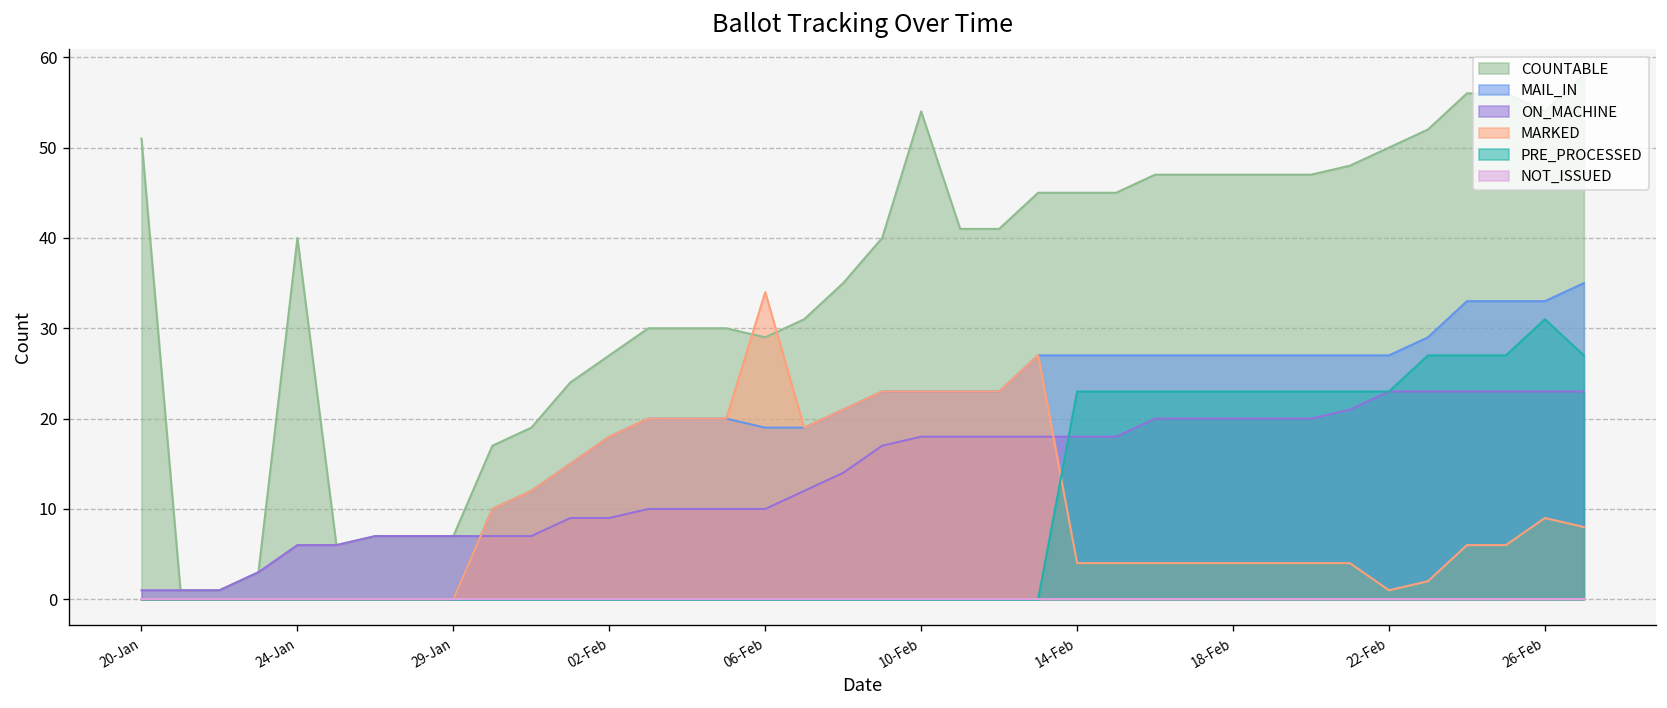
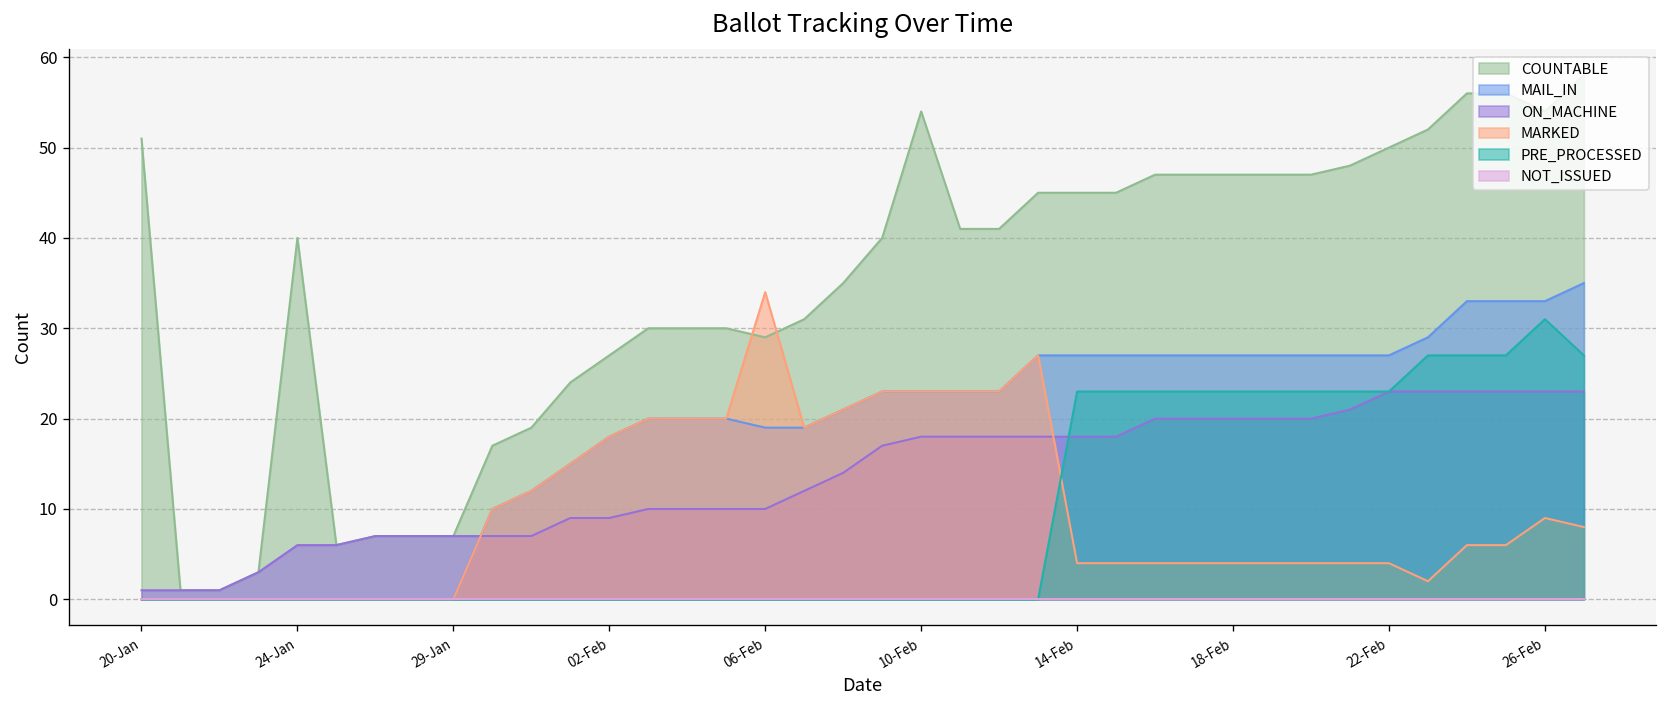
MARKED, 22-Feb: 1 -> 4
